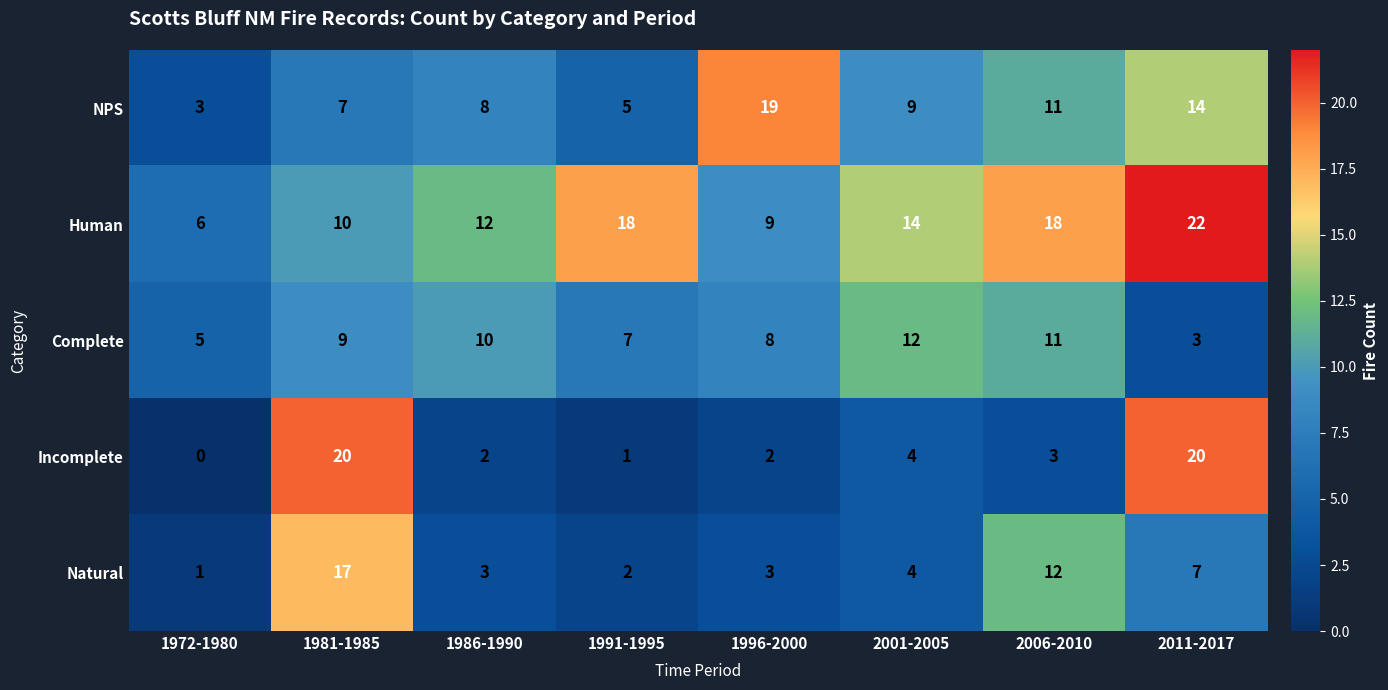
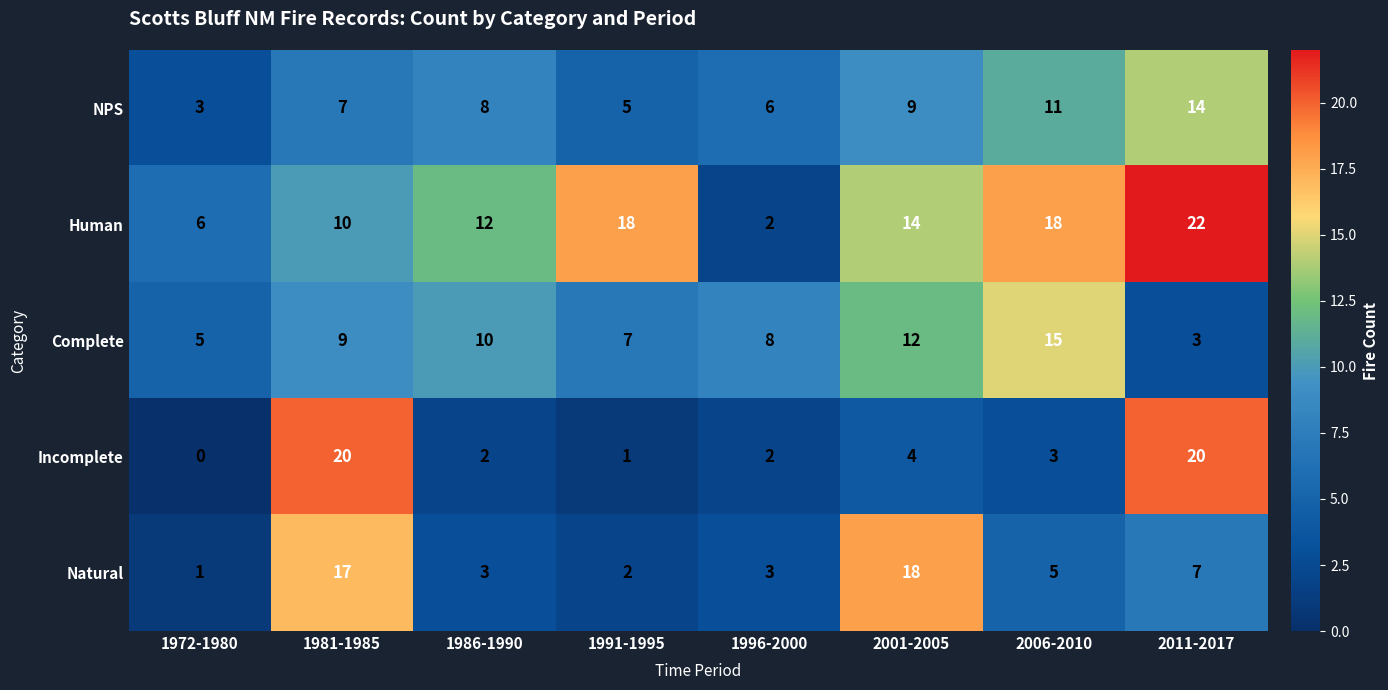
NPS, 1996-2000: 19 -> 6
Human, 1996-2000: 9 -> 2
Complete, 2006-2010: 11 -> 15
Natural, 2001-2005: 4 -> 18
Natural, 2006-2010: 12 -> 5
